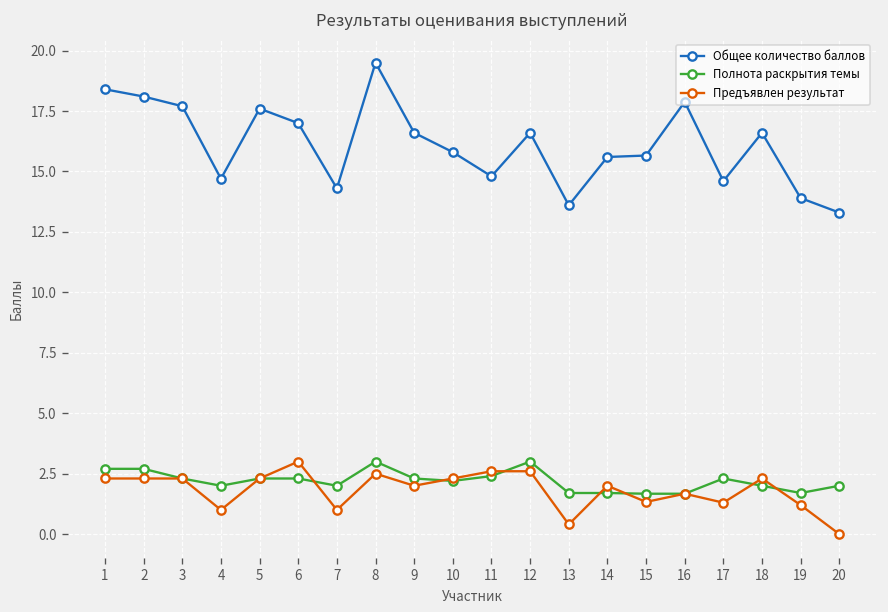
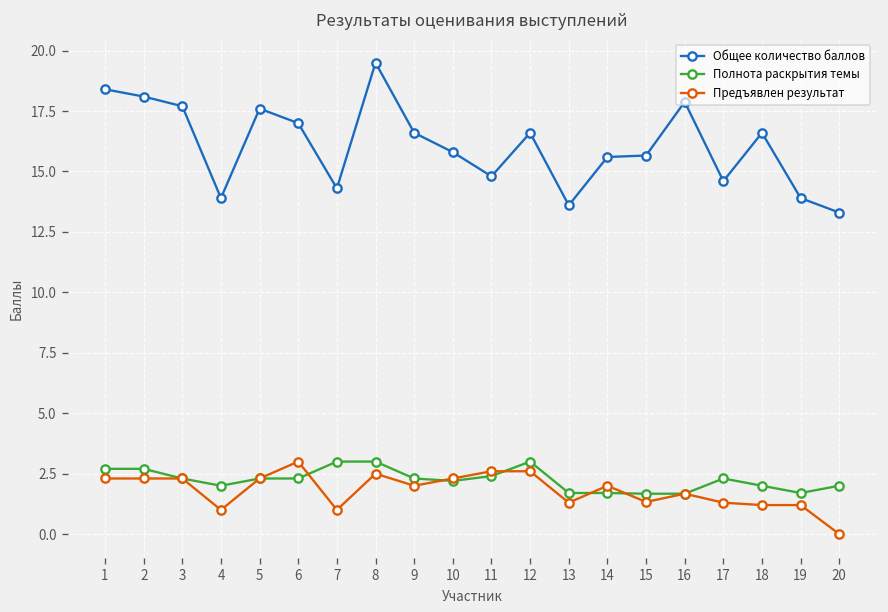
Общее количество баллов, 4: 14.7 -> 13.9
Полнота раскрытия темы, 7: 2 -> 3
Предъявлен результат, 13: 0.4 -> 1.3
Предъявлен результат, 18: 2.3 -> 1.2
